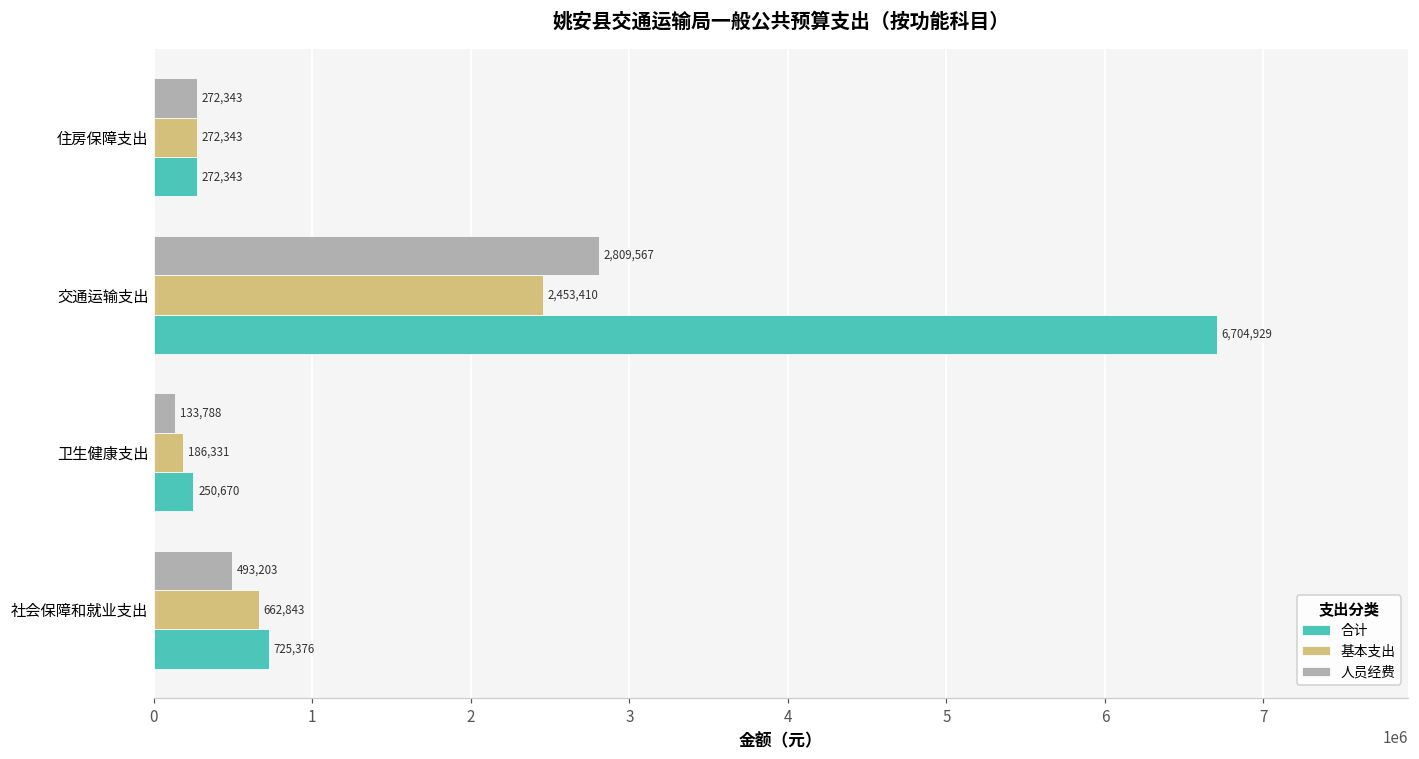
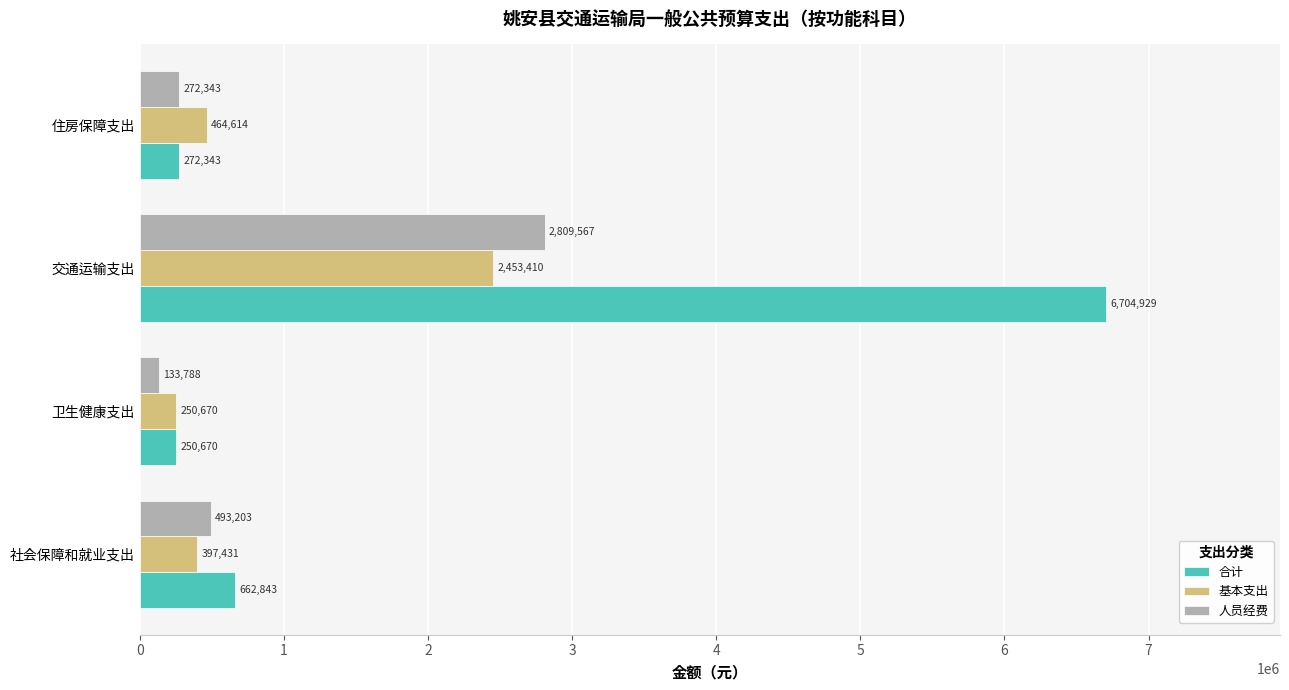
基本支出, 住房保障支出: 272,343 -> 464,614
基本支出, 卫生健康支出: 186,331 -> 250,670
基本支出, 社会保障和就业支出: 662,843 -> 397,431
合计, 社会保障和就业支出: 725,376 -> 662,843
